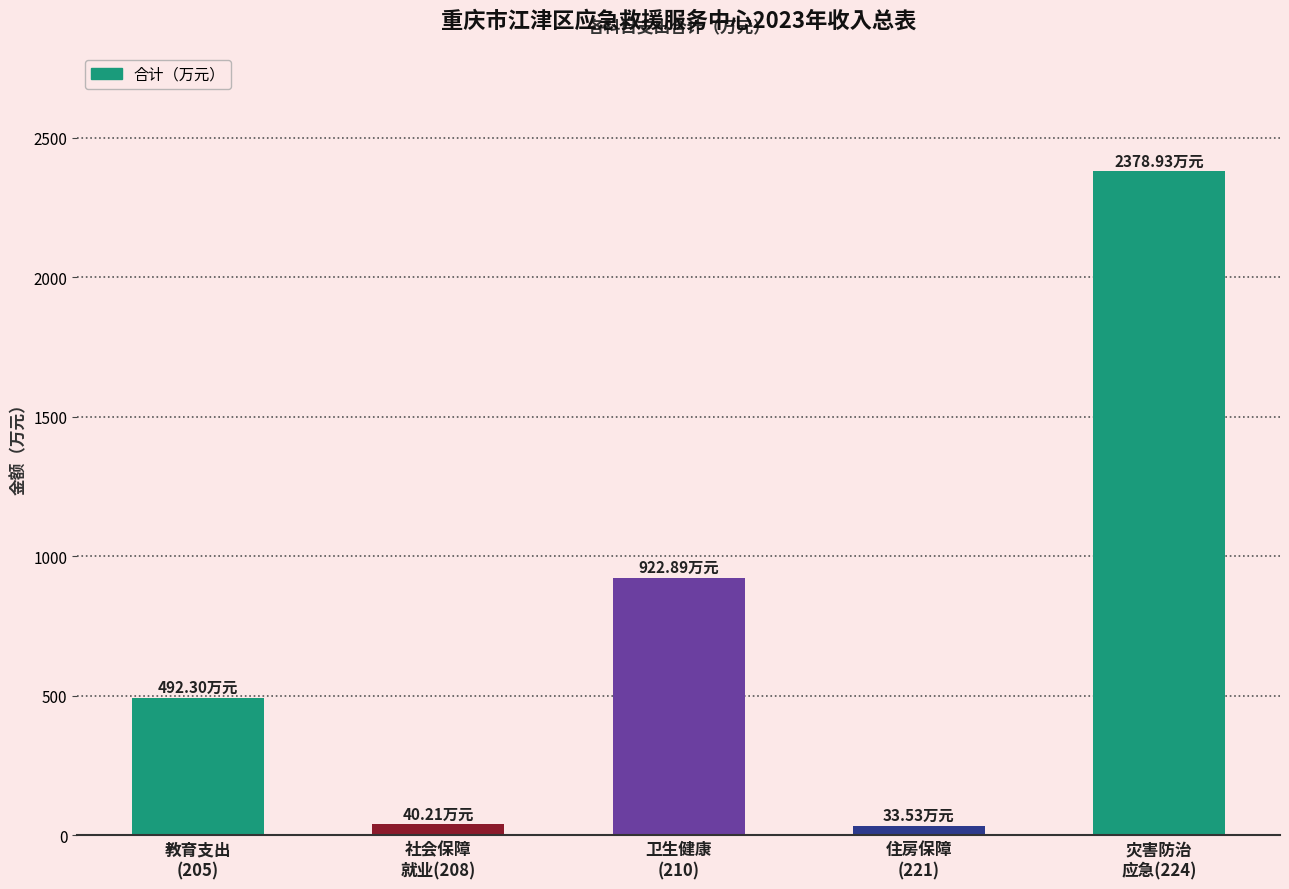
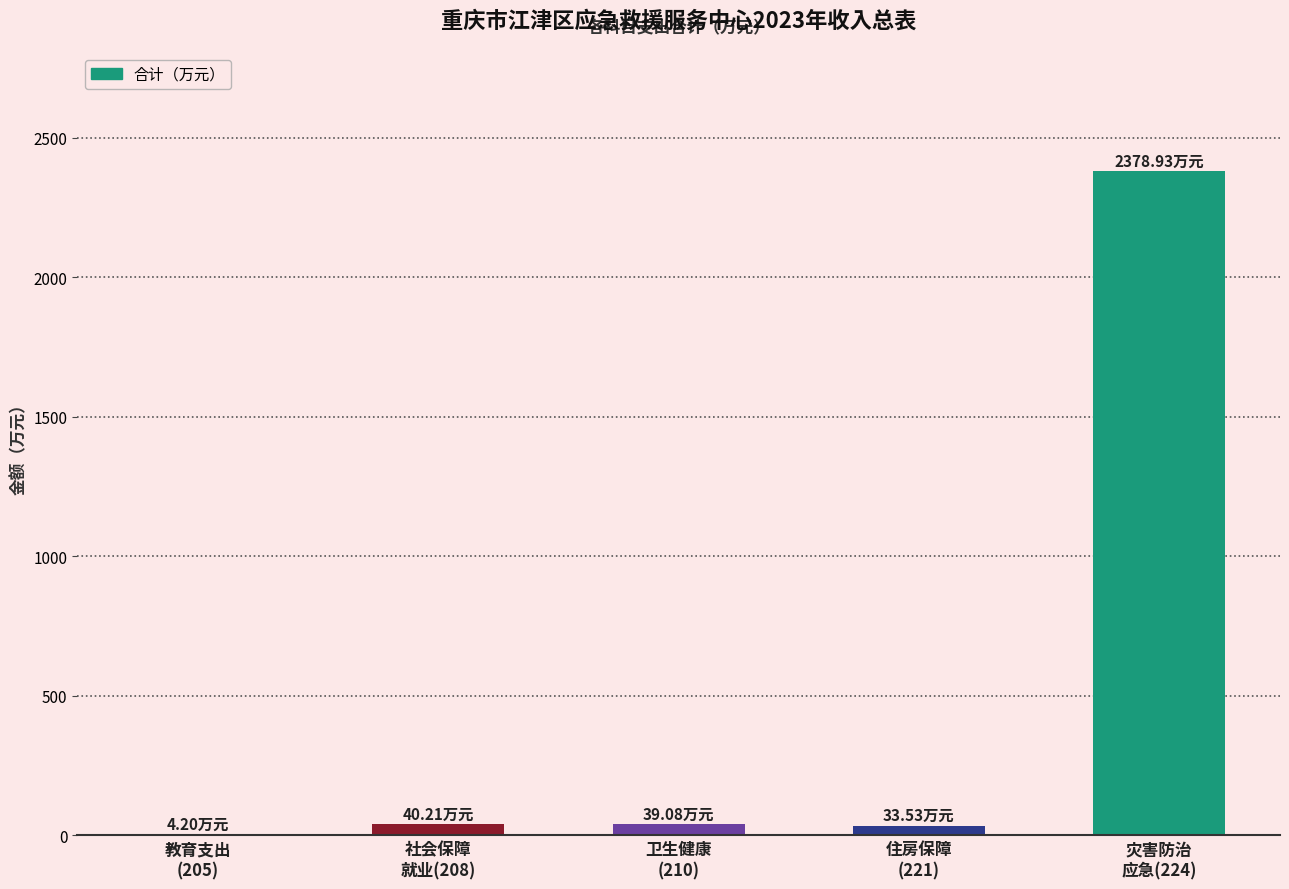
教育支出 (205): 492.30 -> 4.20
卫生健康 (210): 922.89 -> 39.08
